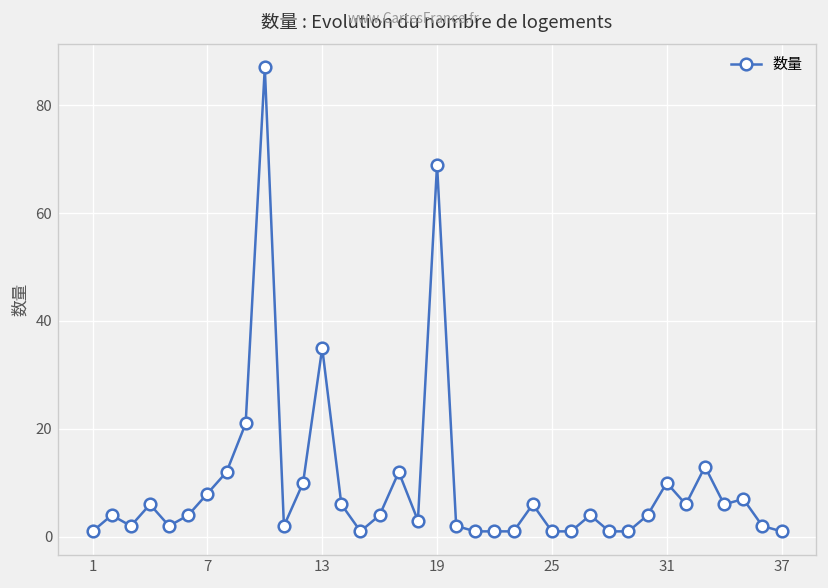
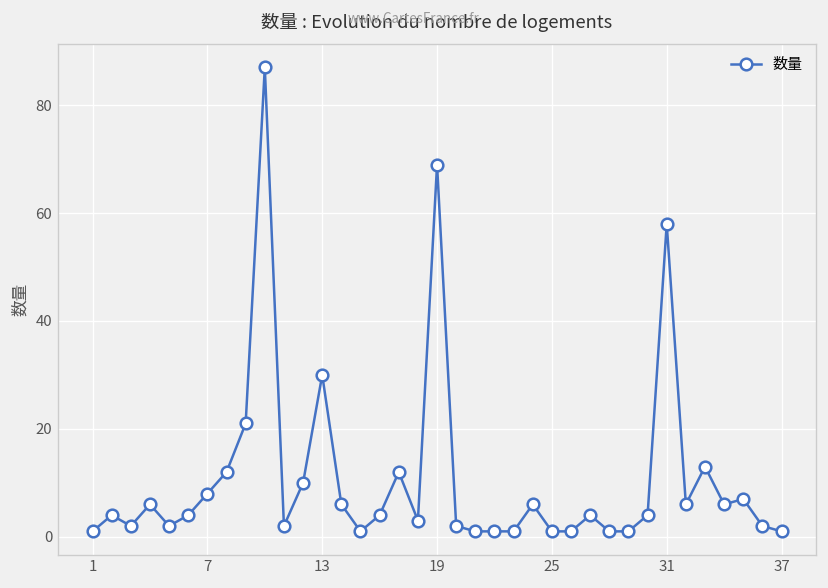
13: 35 -> 30
31: 10 -> 58
